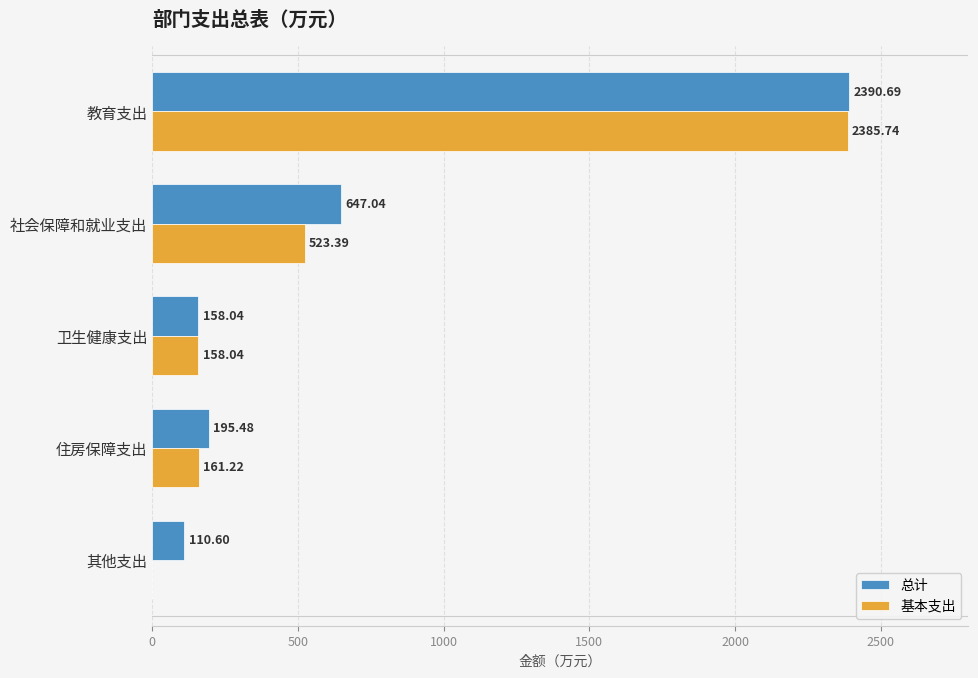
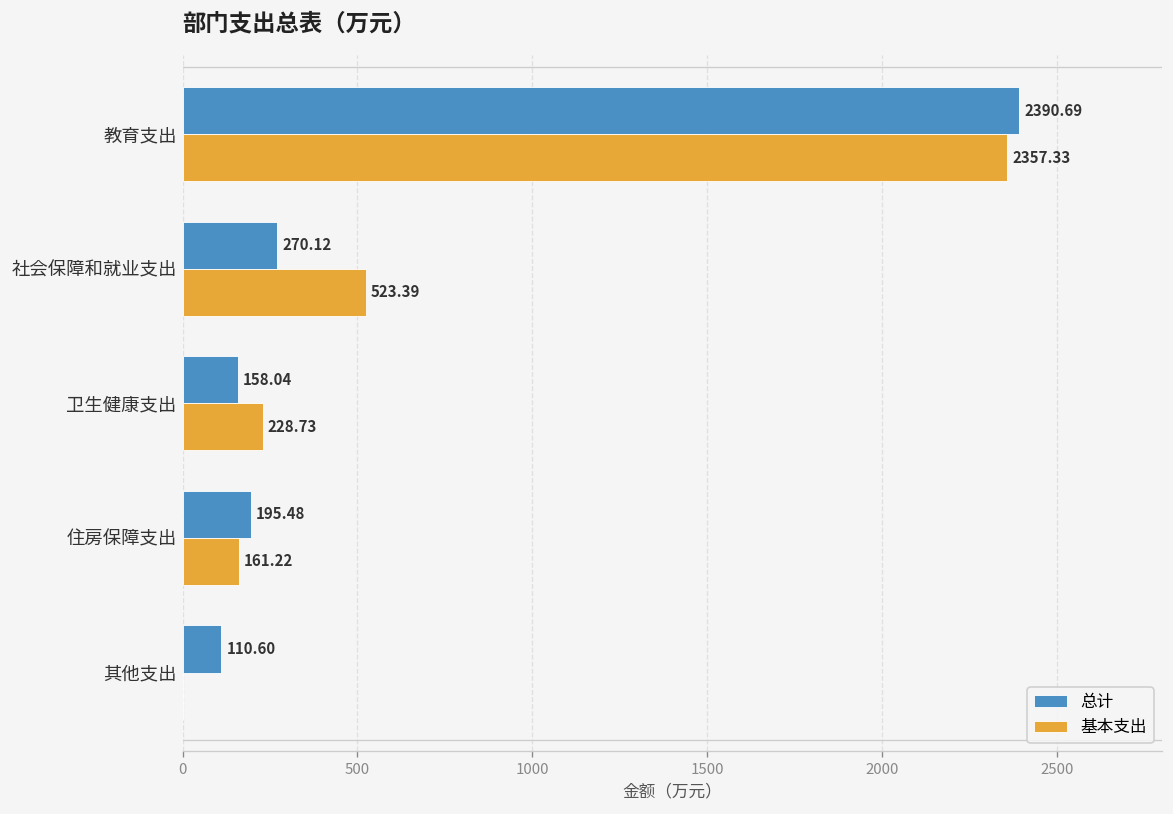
基本支出, 教育支出: 2385.74 -> 2357.33
总计, 社会保障和就业支出: 647.04 -> 270.12
基本支出, 卫生健康支出: 158.04 -> 228.73
